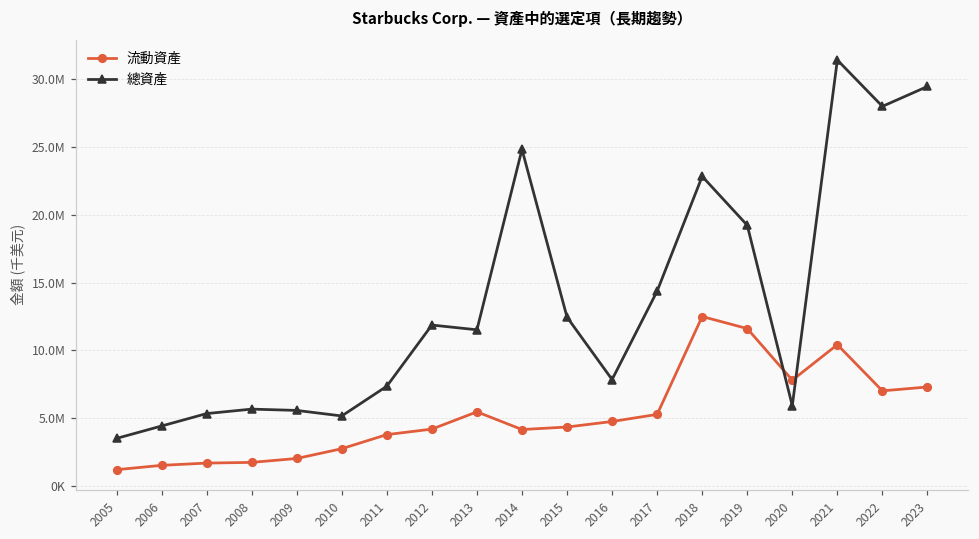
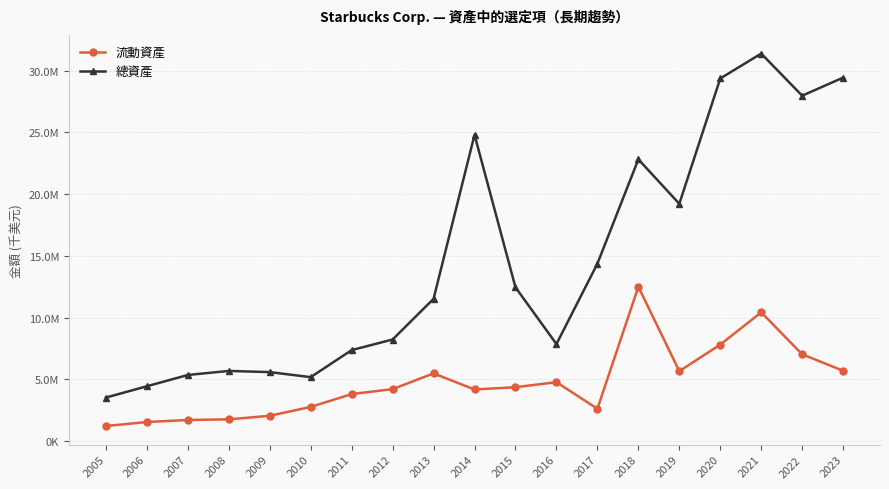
總資產, 2012: 11900000 -> 8200000
流動資產, 2017: 5300000 -> 2600000
流動資產, 2019: 11600000 -> 5700000
總資產, 2020: 5900000 -> 29400000
流動資產, 2023: 7300000 -> 5700000
